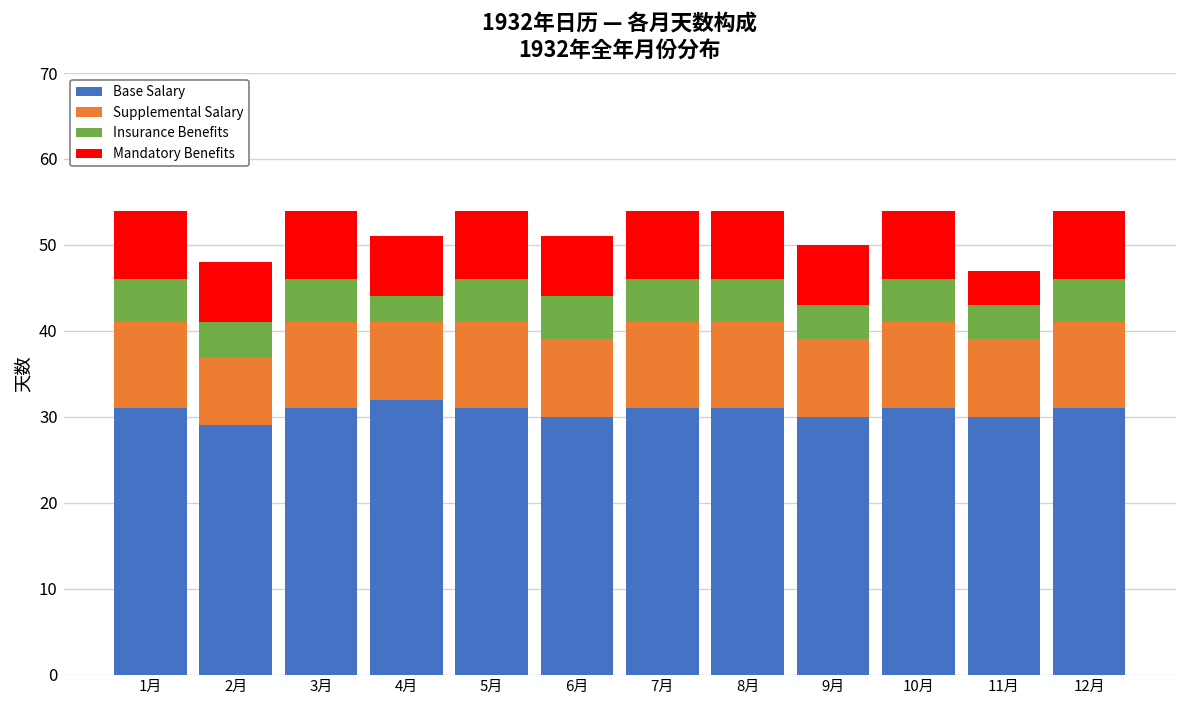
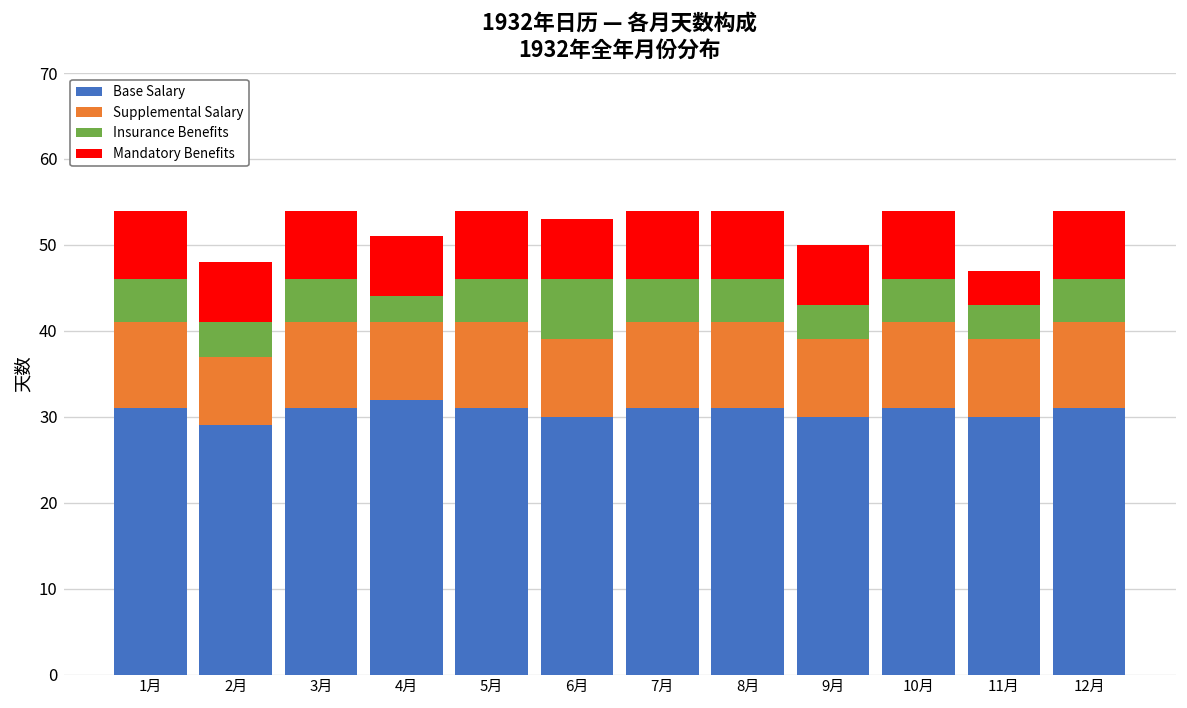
Insurance Benefits, 6月: 5 -> 7
